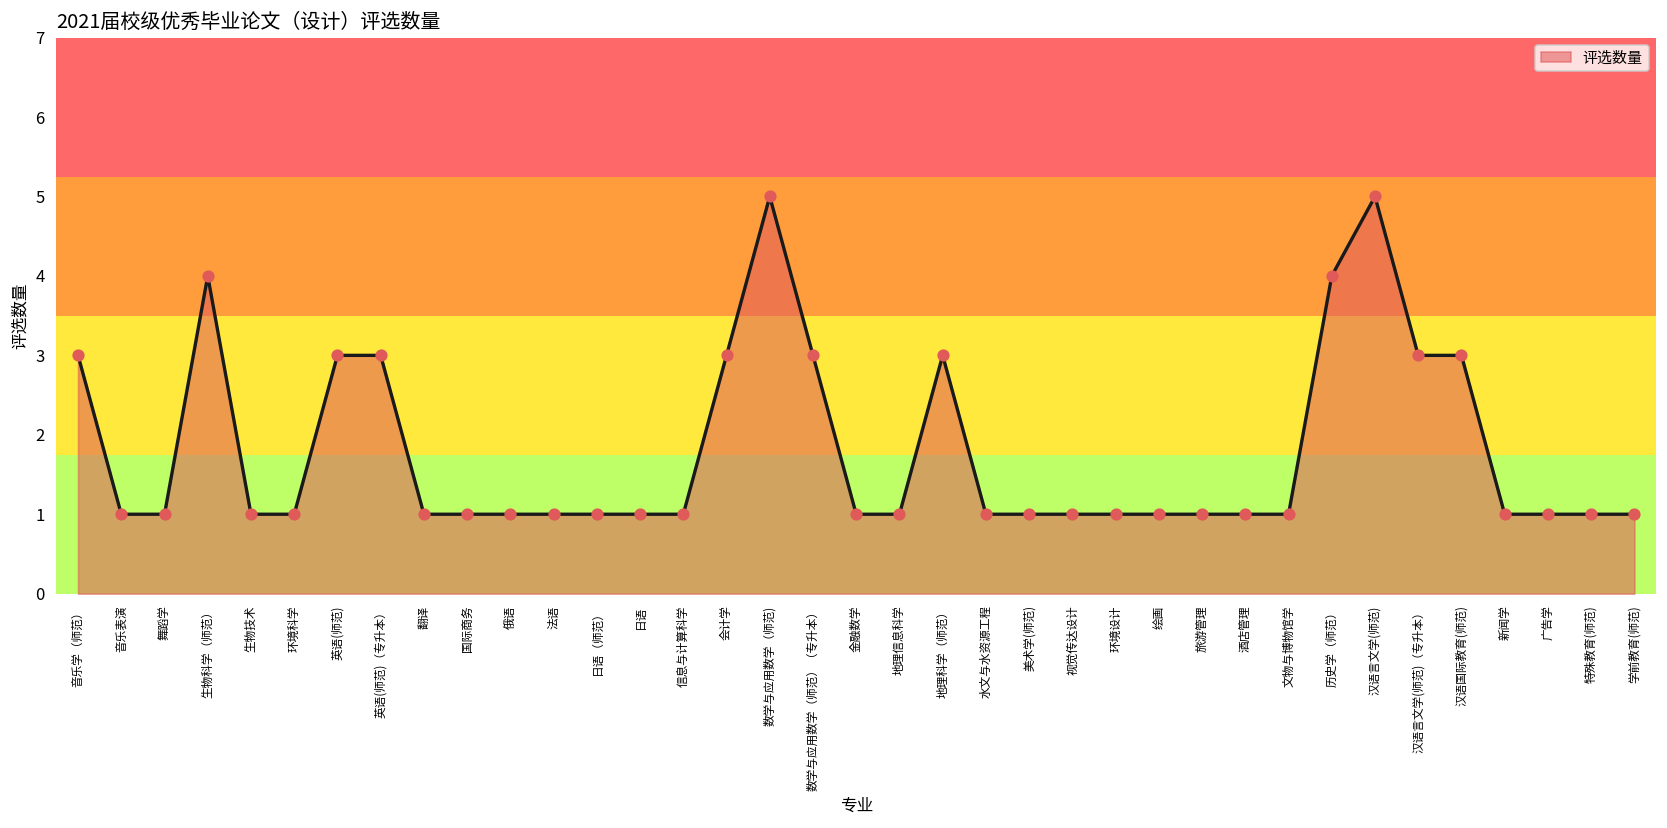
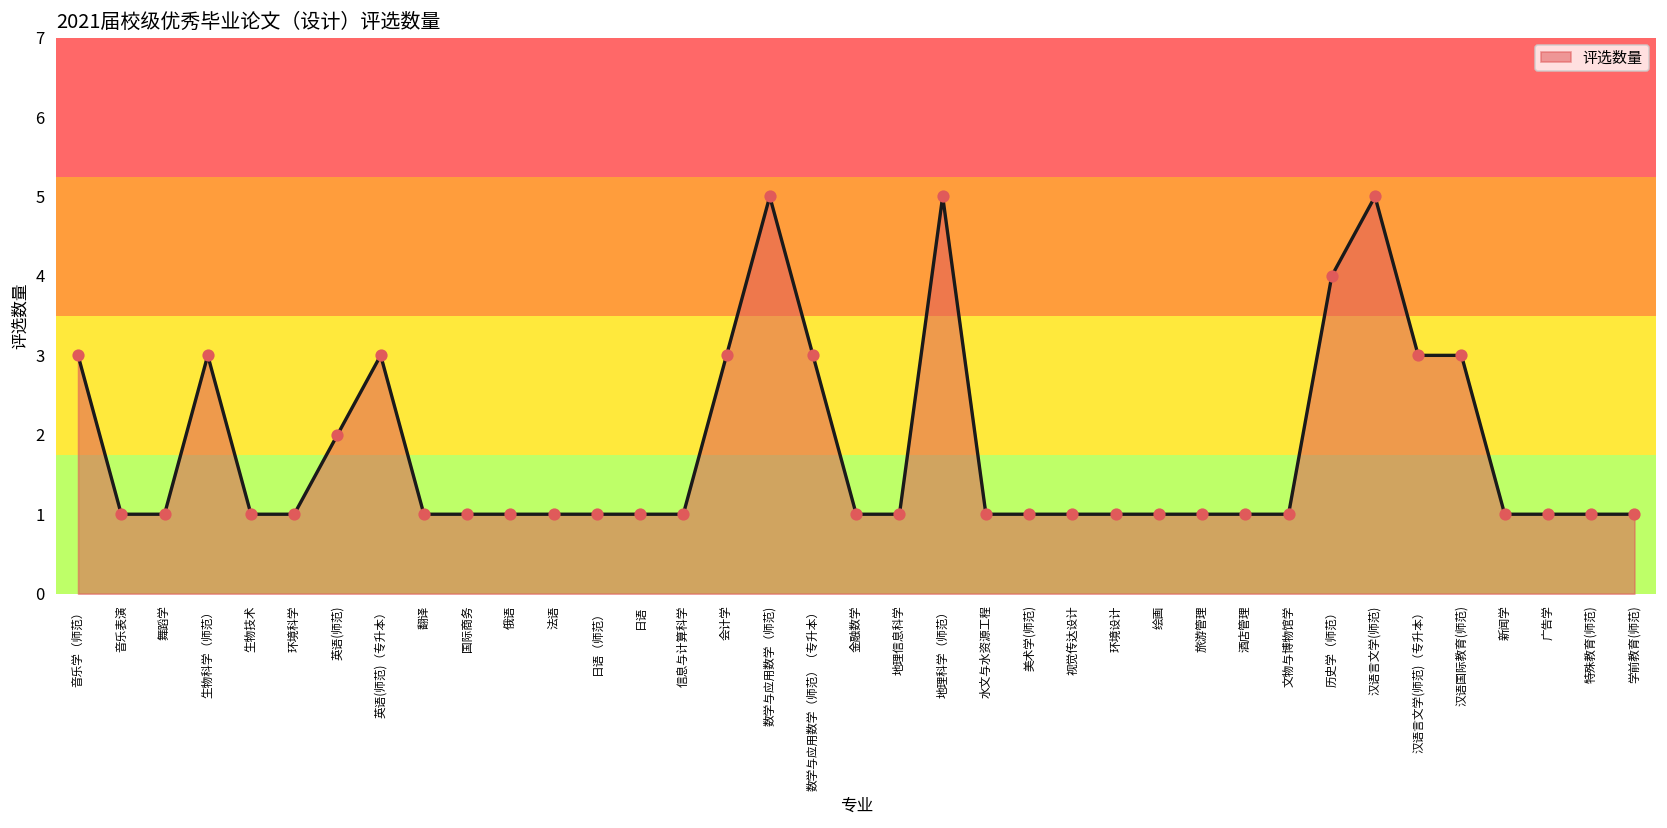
生物科学（师范）: 4 -> 3
英语(师范): 3 -> 2
地理科学（师范）: 3 -> 5
